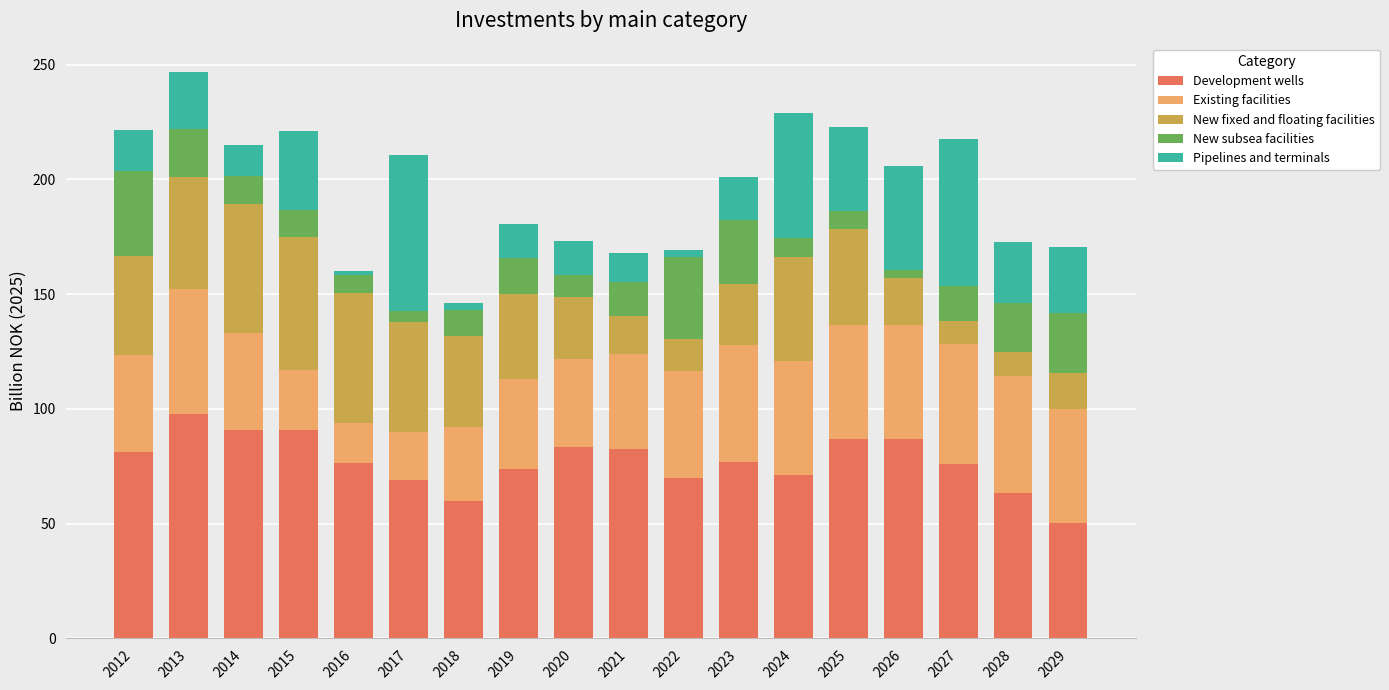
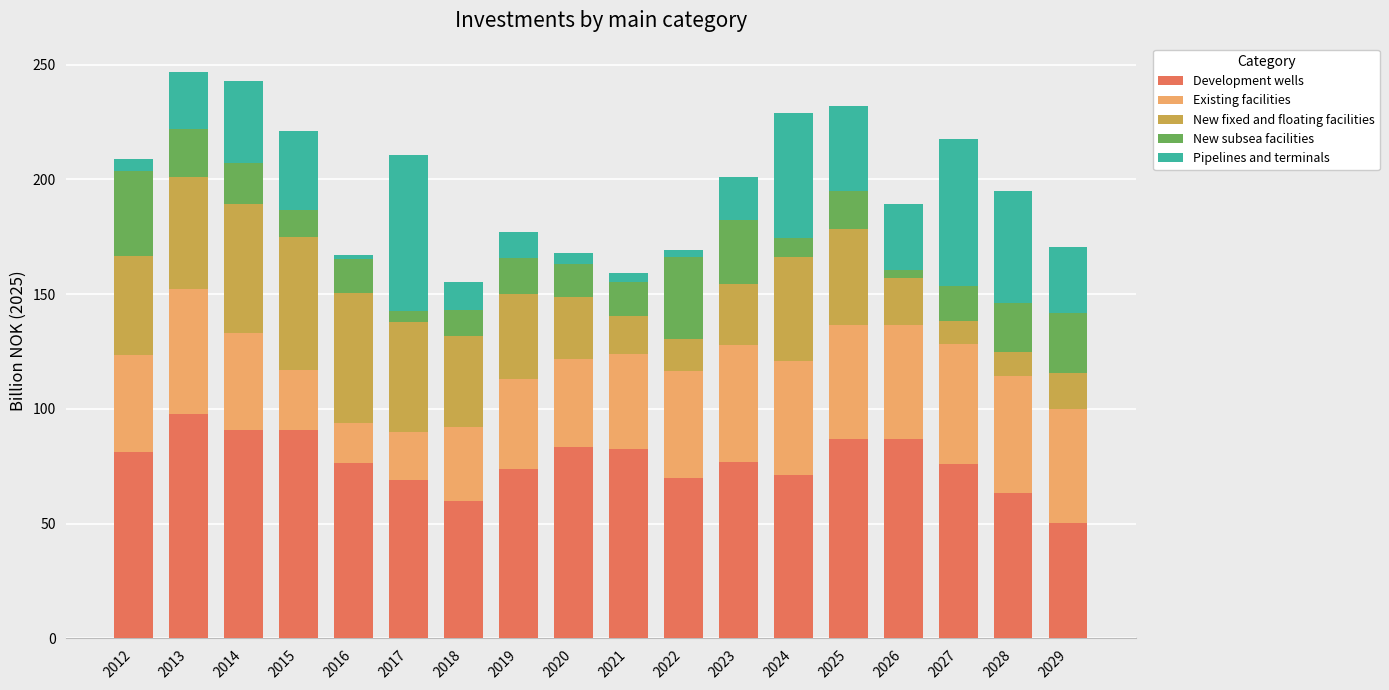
Pipelines and terminals, 2012: 18 -> 5
New subsea facilities, 2014: 12 -> 18
Pipelines and terminals, 2014: 14 -> 36
New subsea facilities, 2016: 8 -> 15
Pipelines and terminals, 2018: 3 -> 12
Pipelines and terminals, 2019: 15 -> 11
New subsea facilities, 2020: 10 -> 15
Pipelines and terminals, 2020: 15 -> 5
Pipelines and terminals, 2021: 13 -> 4
New subsea facilities, 2025: 8 -> 17
Pipelines and terminals, 2026: 45 -> 29
Pipelines and terminals, 2028: 27 -> 49
